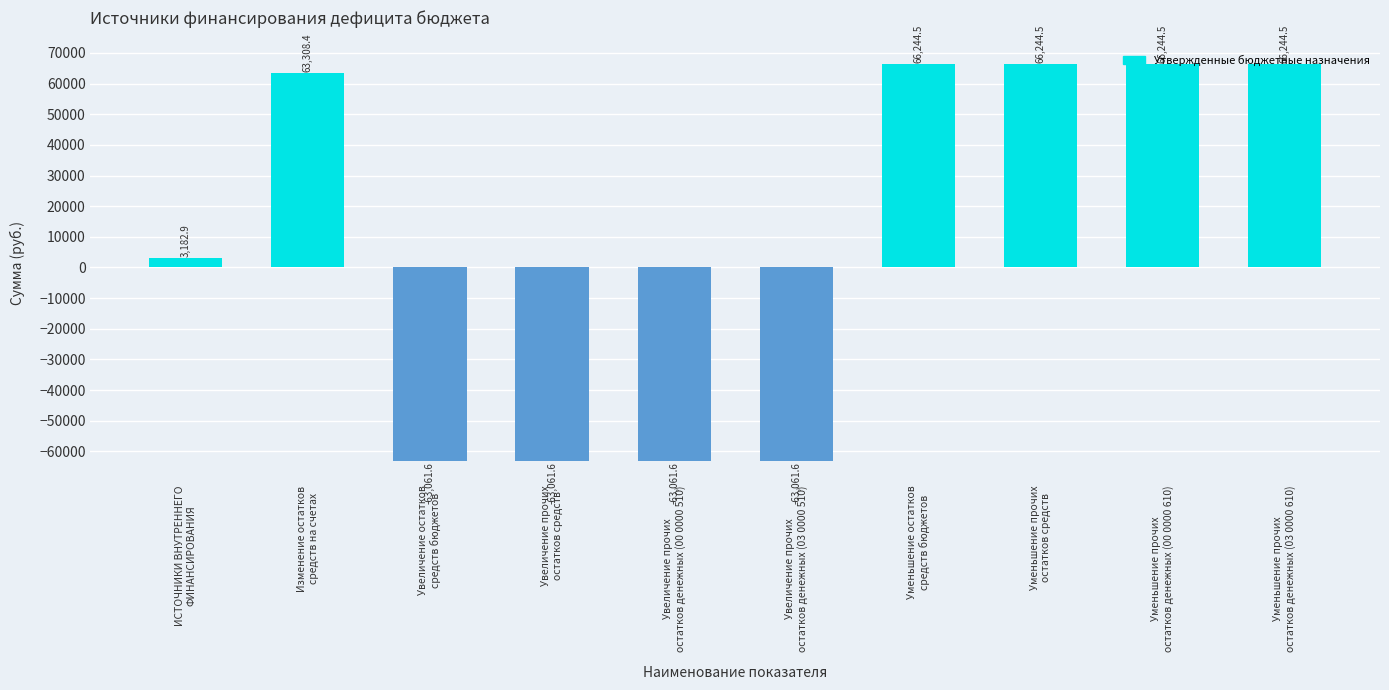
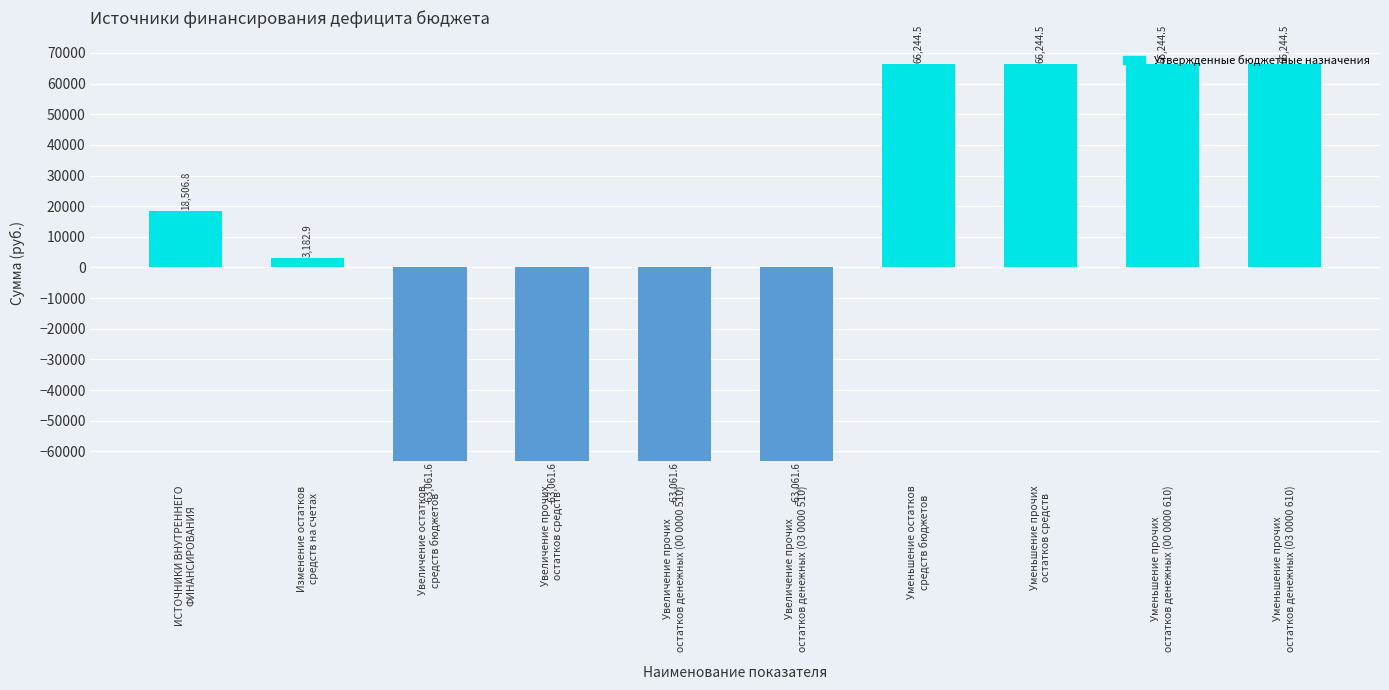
ИСТОЧНИКИ ВНУТРЕННЕГО ФИНАНСИРОВАНИЯ: 3,182.9 -> 18,506.8
Изменение остатков средств на счетах: 63,308.4 -> 3,182.9
